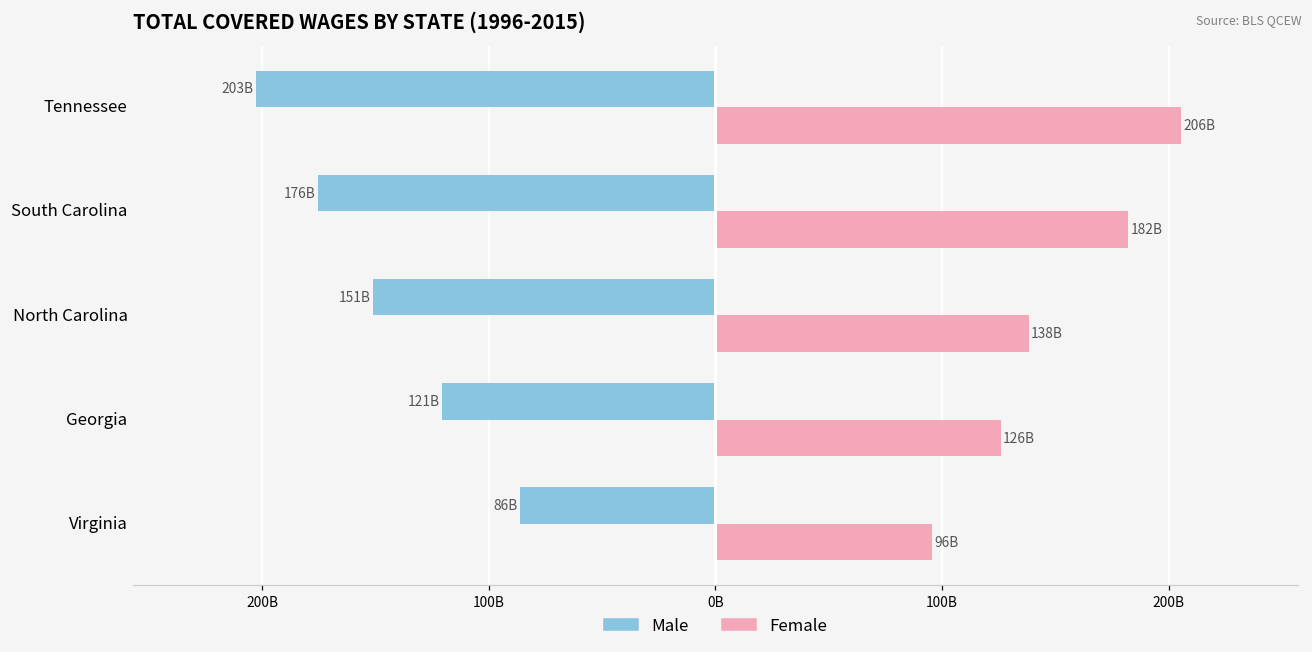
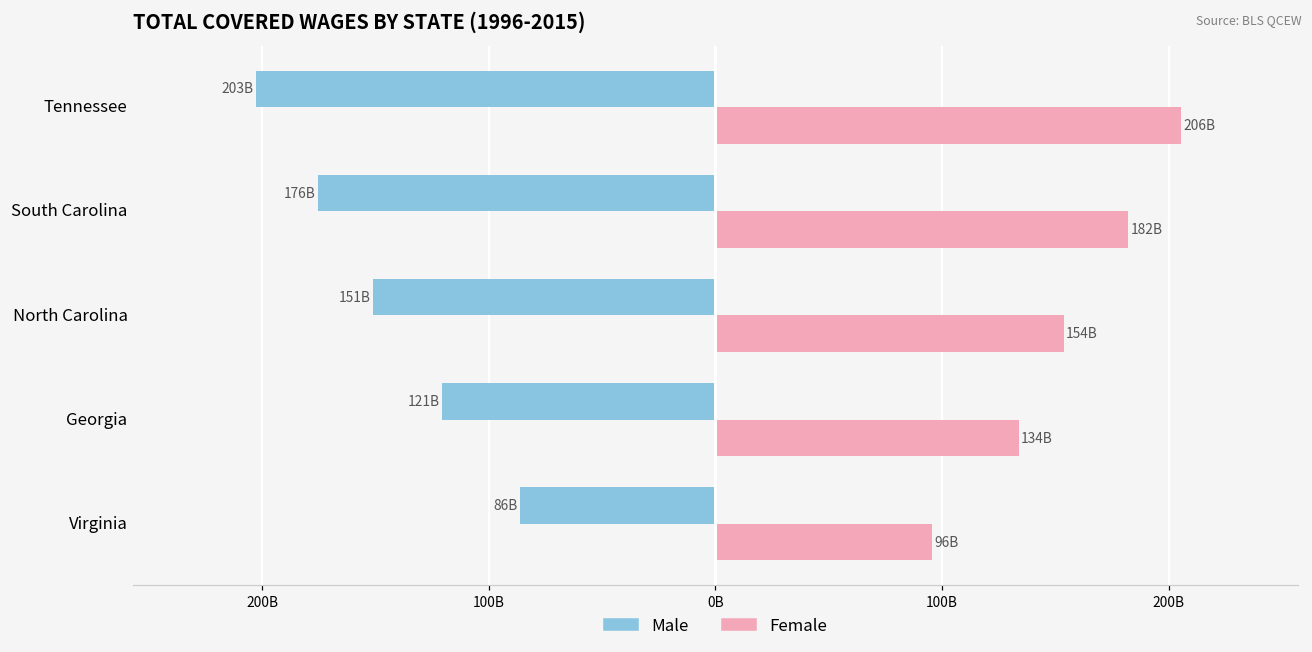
Female, North Carolina: 138B -> 154B
Female, Georgia: 126B -> 134B
